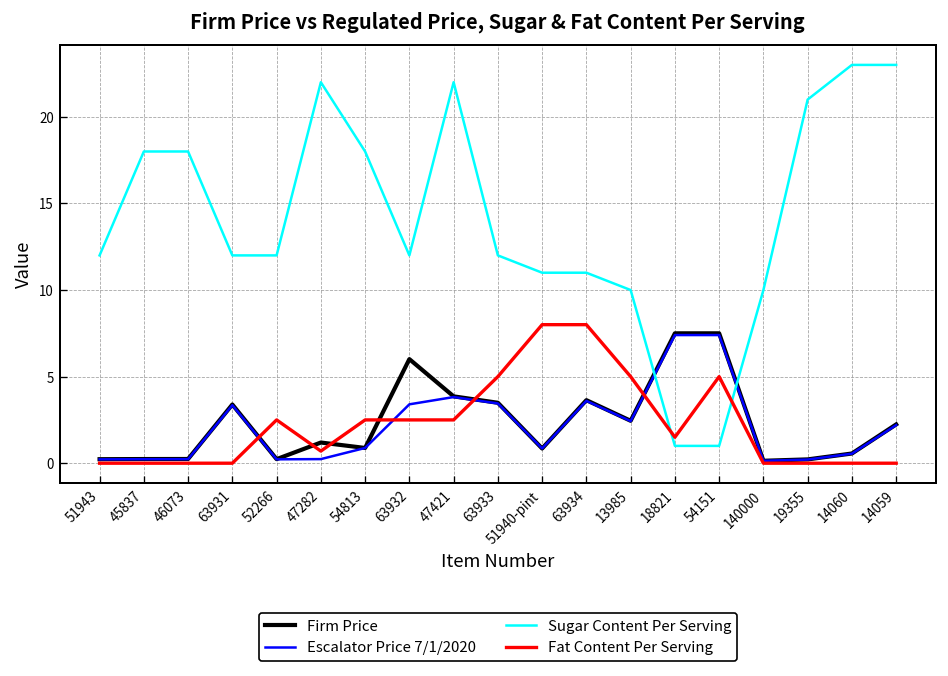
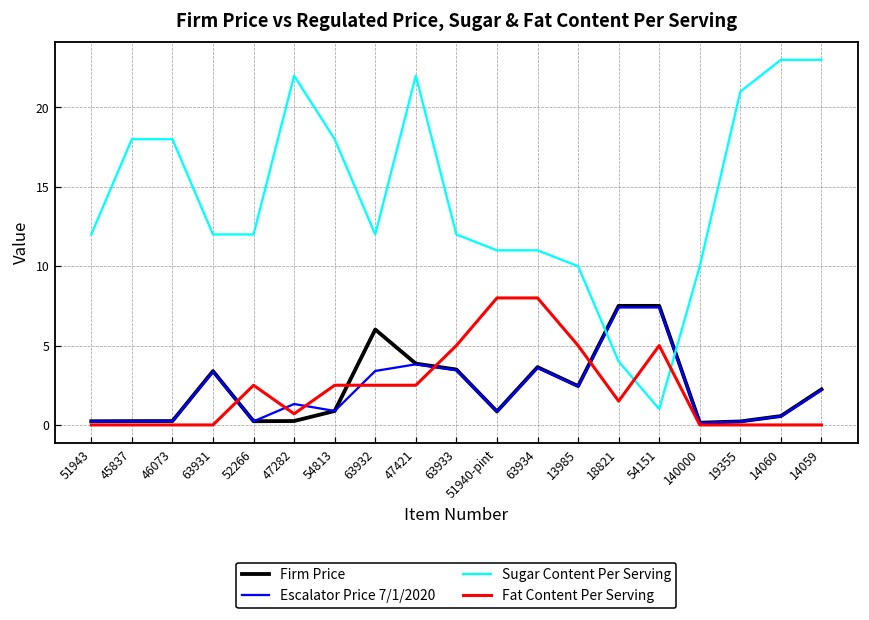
Firm Price, 47282: 1.2 -> 0.2
Escalator Price 7/1/2020, 47282: 0.2 -> 1.3
Sugar Content Per Serving, 18821: 1 -> 4
